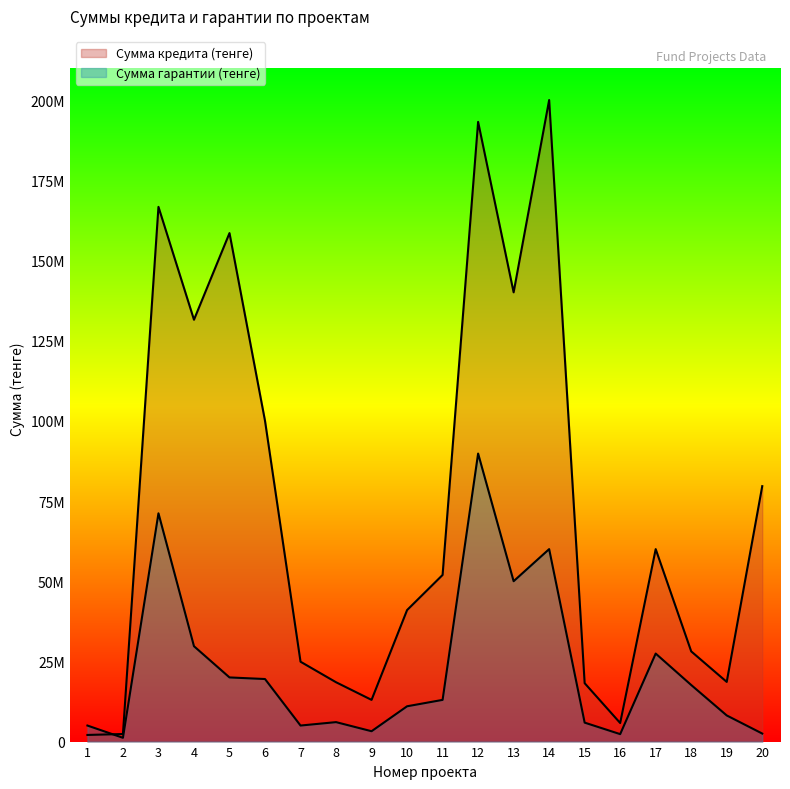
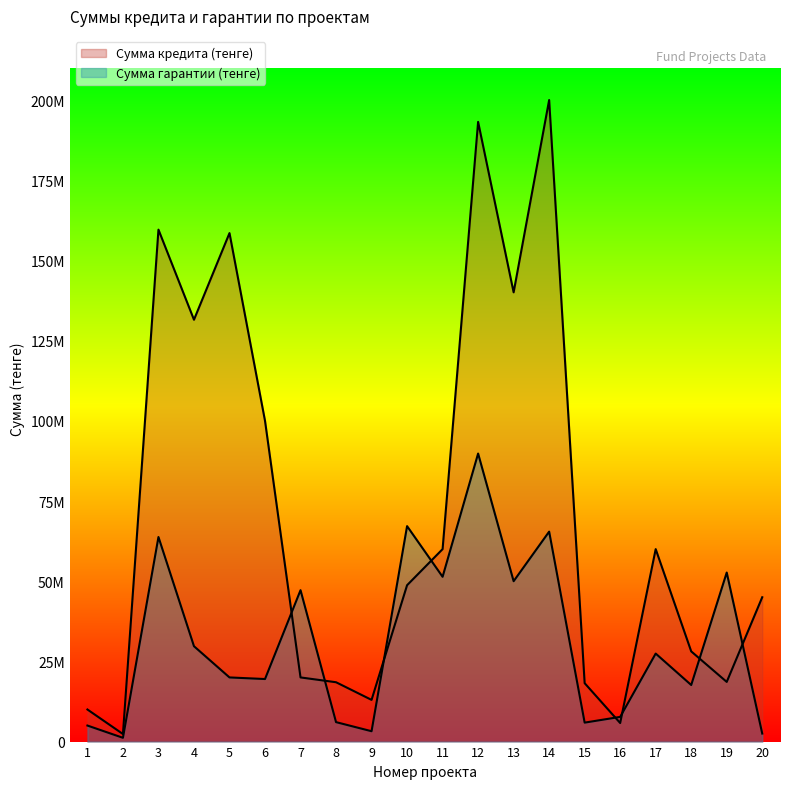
Сумма кредита (тенге), 1: 2000000 -> 10000000
Сумма кредита (тенге), 3: 167000000 -> 160000000
Сумма гарантии (тенге), 3: 71000000 -> 64000000
Сумма кредита (тенге), 7: 25000000 -> 20000000
Сумма гарантии (тенге), 7: 5000000 -> 47000000
Сумма кредита (тенге), 10: 41000000 -> 49000000
Сумма гарантии (тенге), 10: 11000000 -> 67000000
Сумма кредита (тенге), 11: 52000000 -> 60000000
Сумма гарантии (тенге), 11: 13000000 -> 51000000
Сумма гарантии (тенге), 14: 60000000 -> 65000000
Сумма гарантии (тенге), 16: 2000000 -> 8000000
Сумма гарантии (тенге), 19: 8000000 -> 53000000
Сумма кредита (тенге), 20: 80000000 -> 45000000
